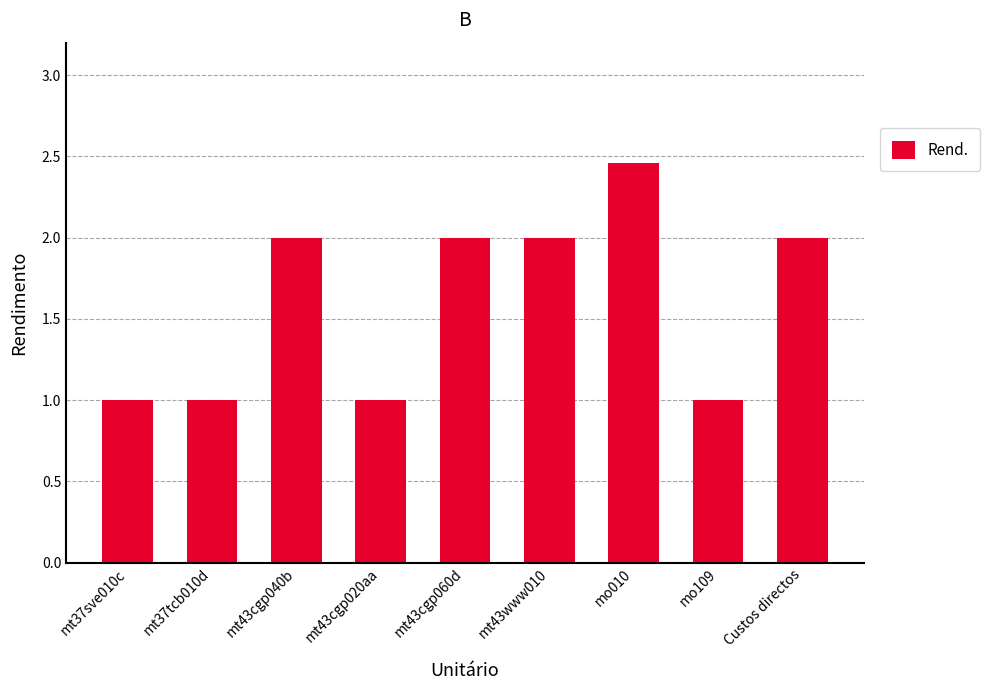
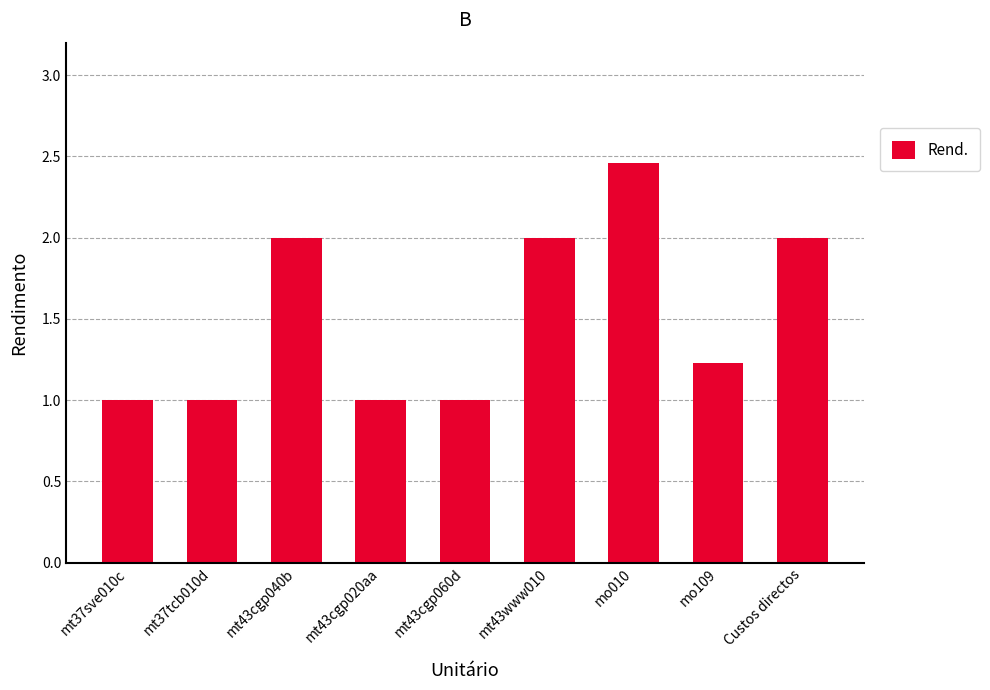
mt43cgp060d: 2 -> 1
mo109: 1.00 -> 1.23
